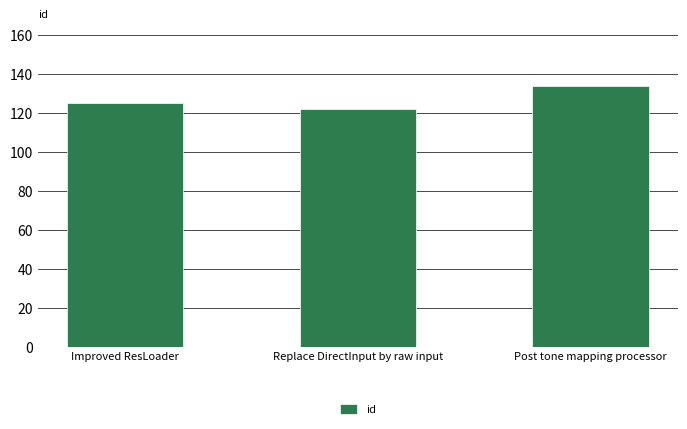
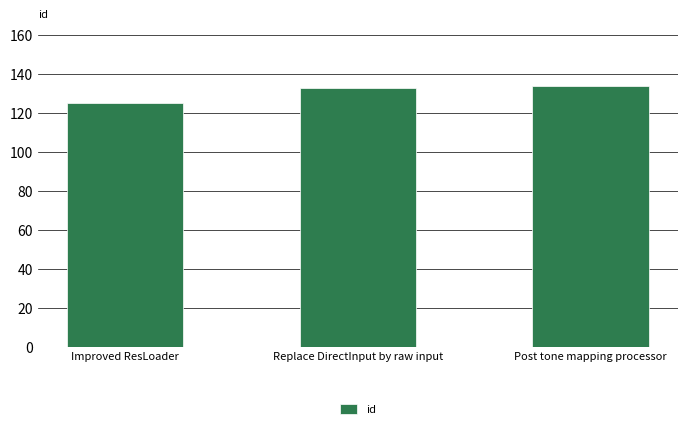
Replace DirectInput by raw input: 122 -> 133
